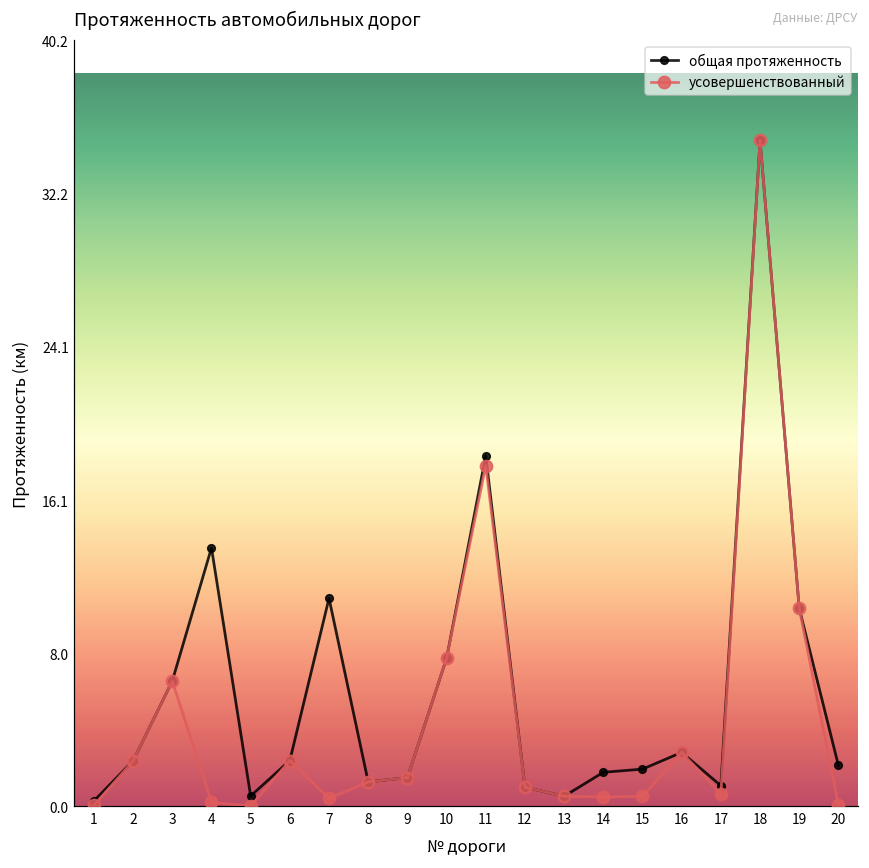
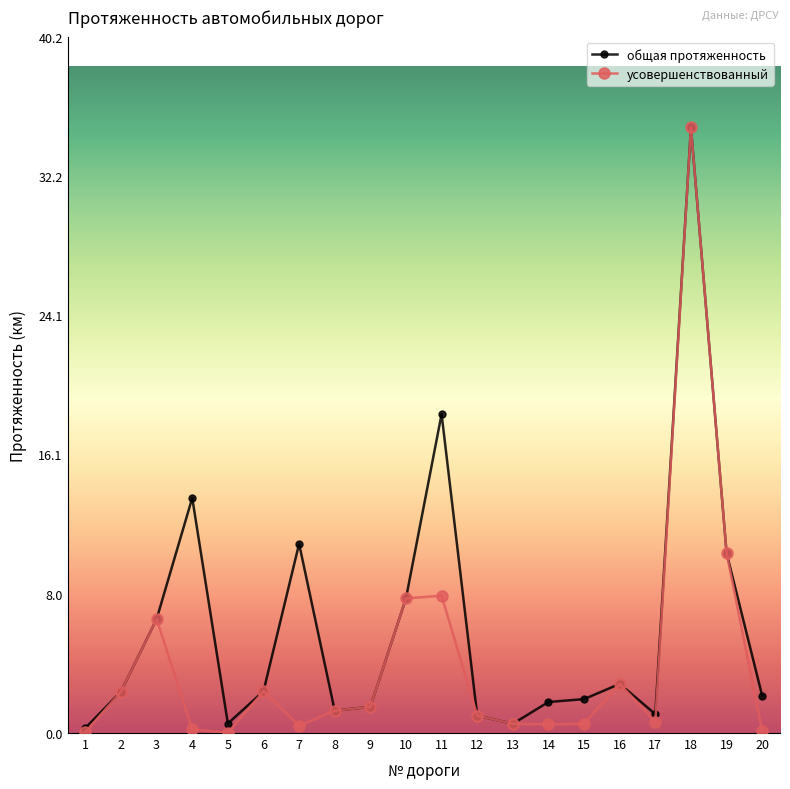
усовершенствованный, 11: 17.9 -> 7.9
